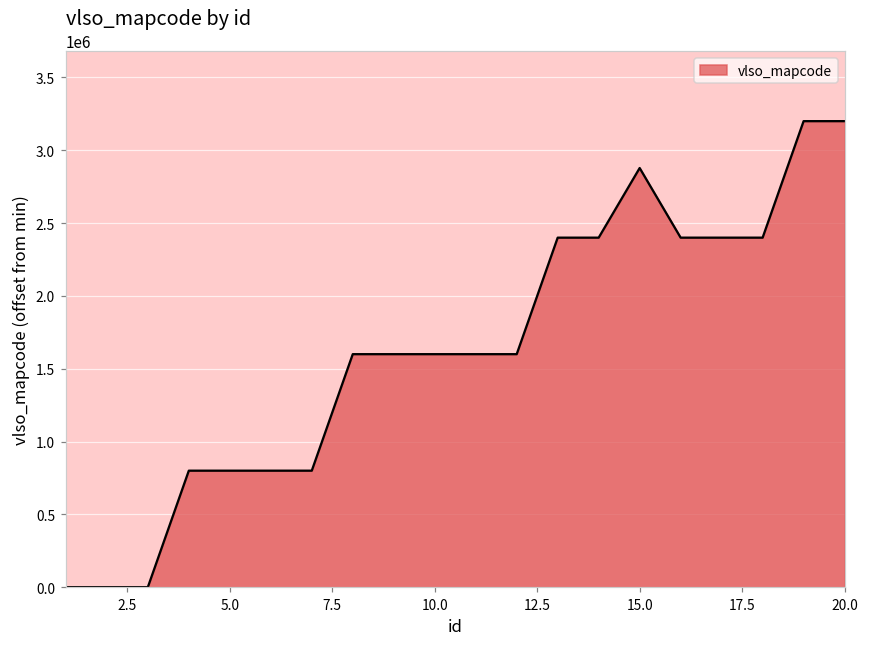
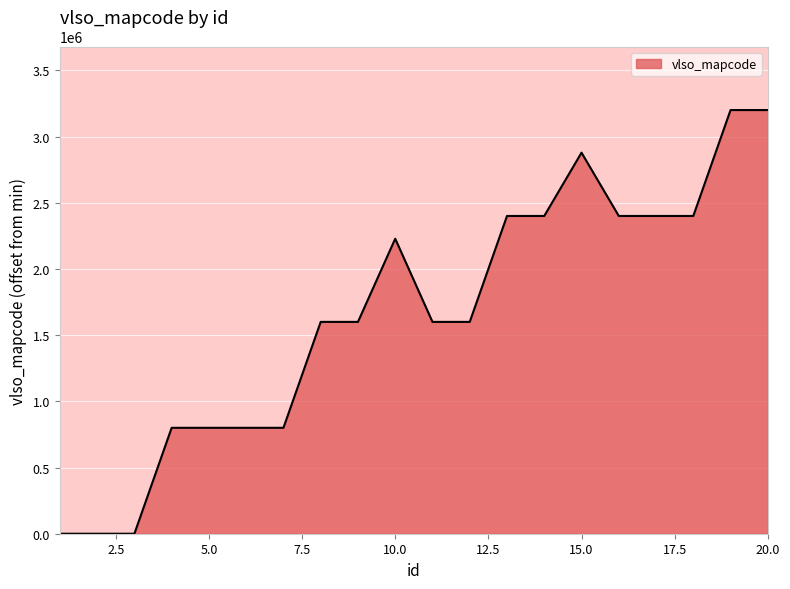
10.0: 1600000 -> 2230000
